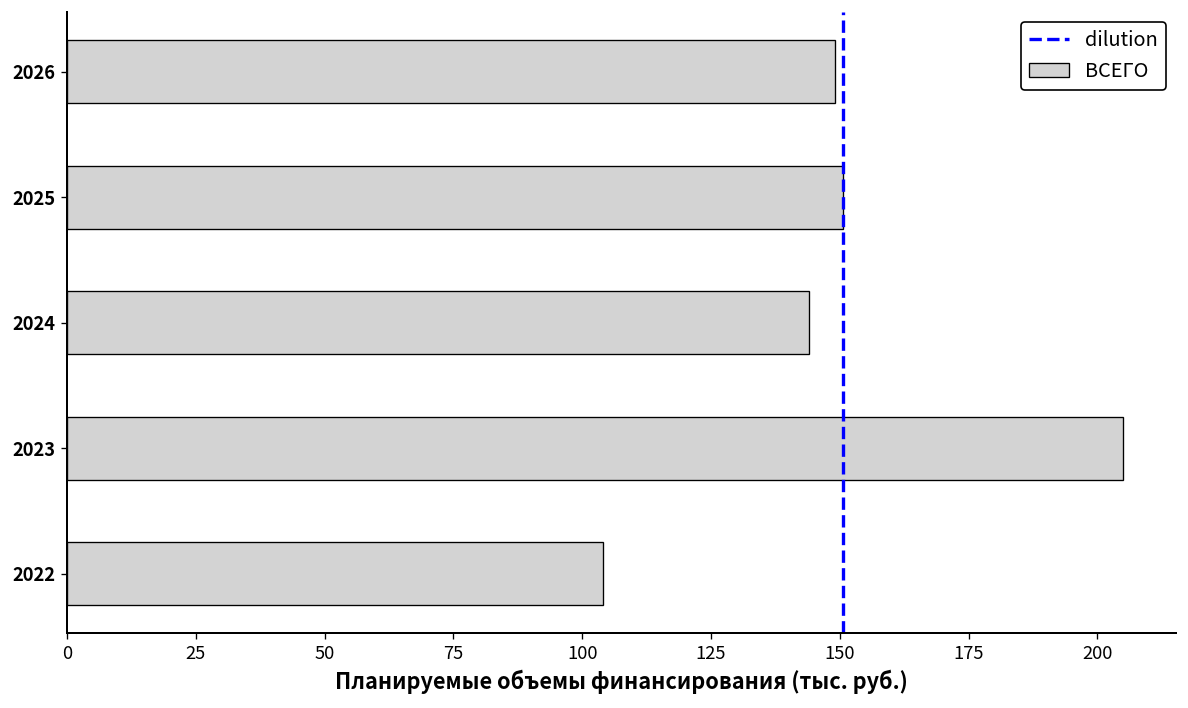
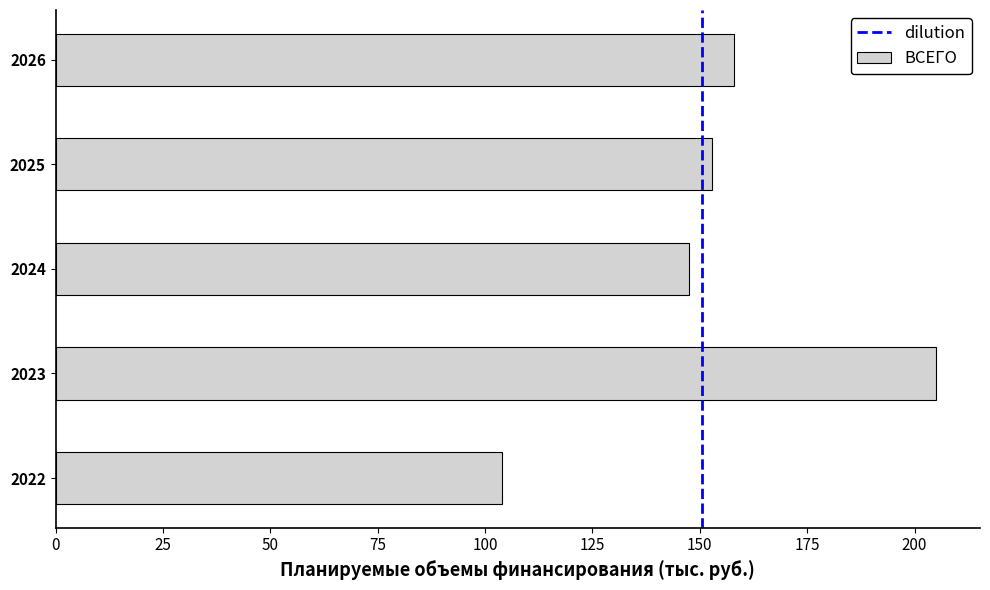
2026: 149 -> 158
2025: 151 -> 153
2024: 144 -> 148
